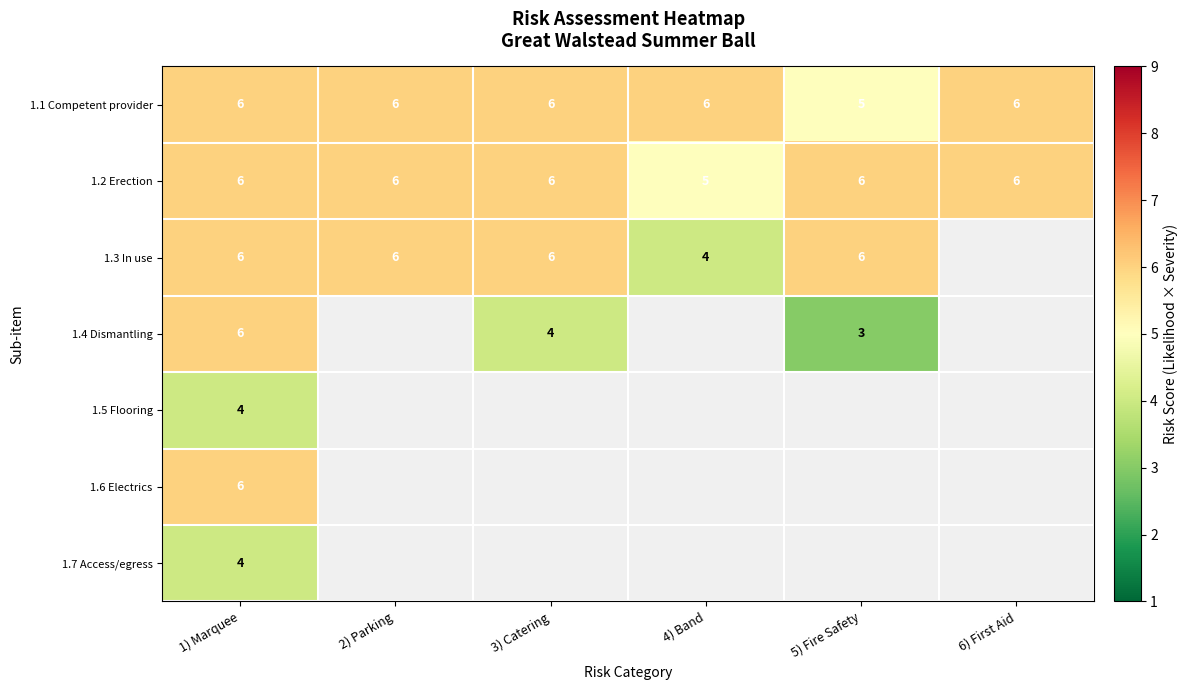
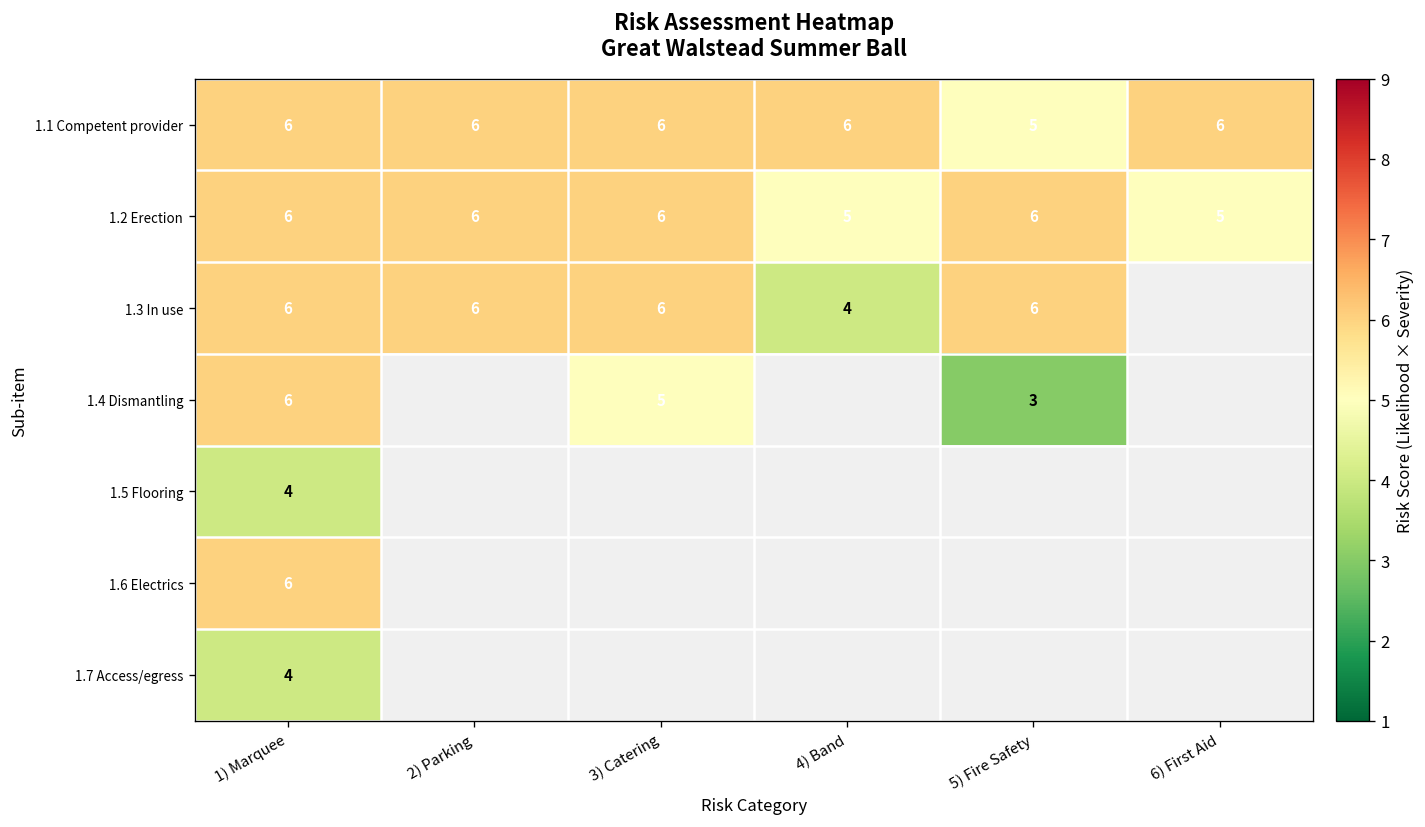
1.2 Erection, 6) First Aid: 6 -> 5
1.4 Dismantling, 3) Catering: 4 -> 5
